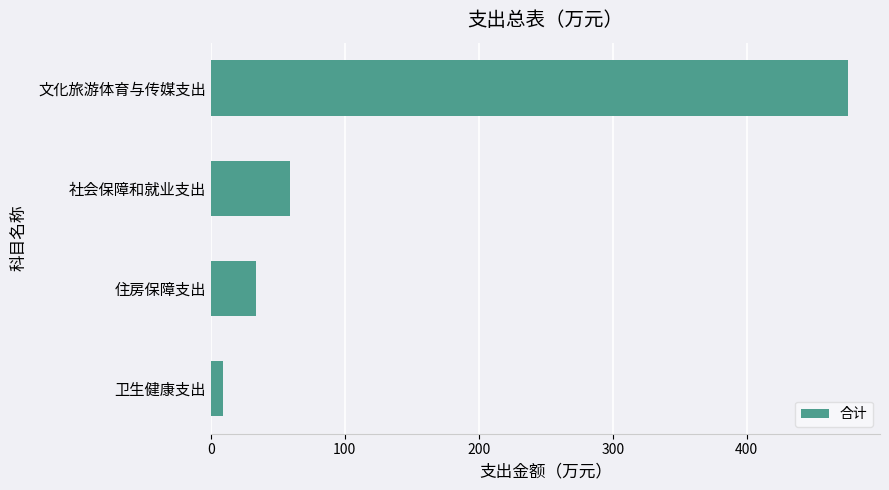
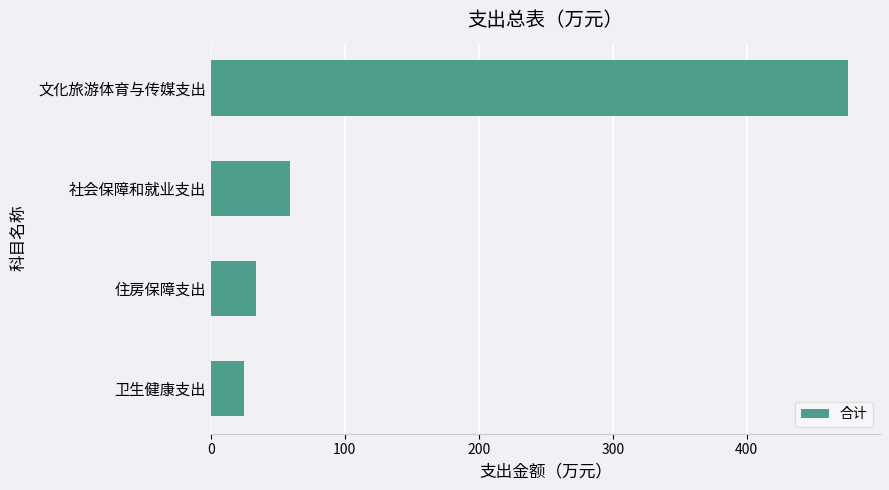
卫生健康支出: 9 -> 25
